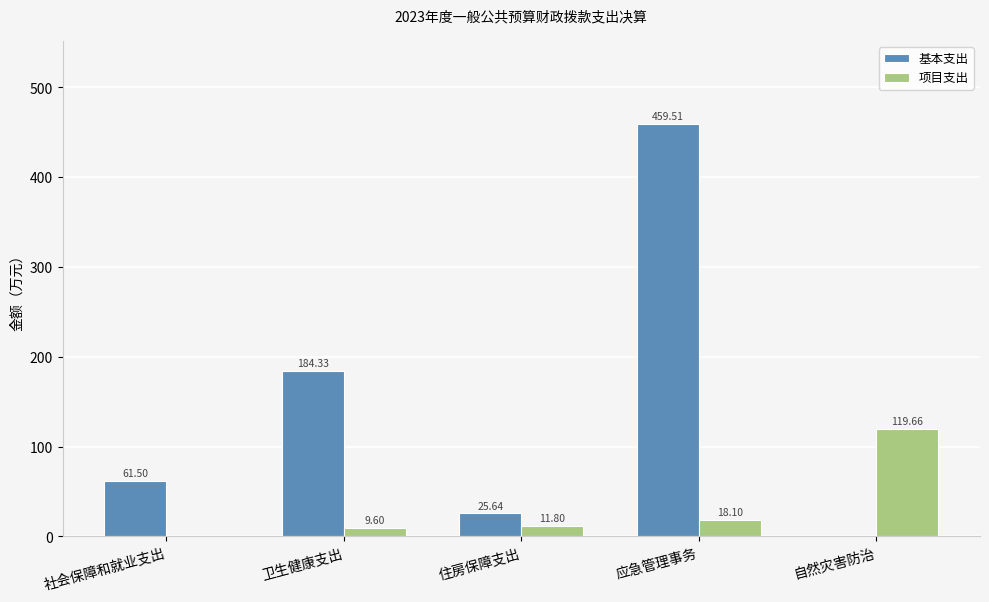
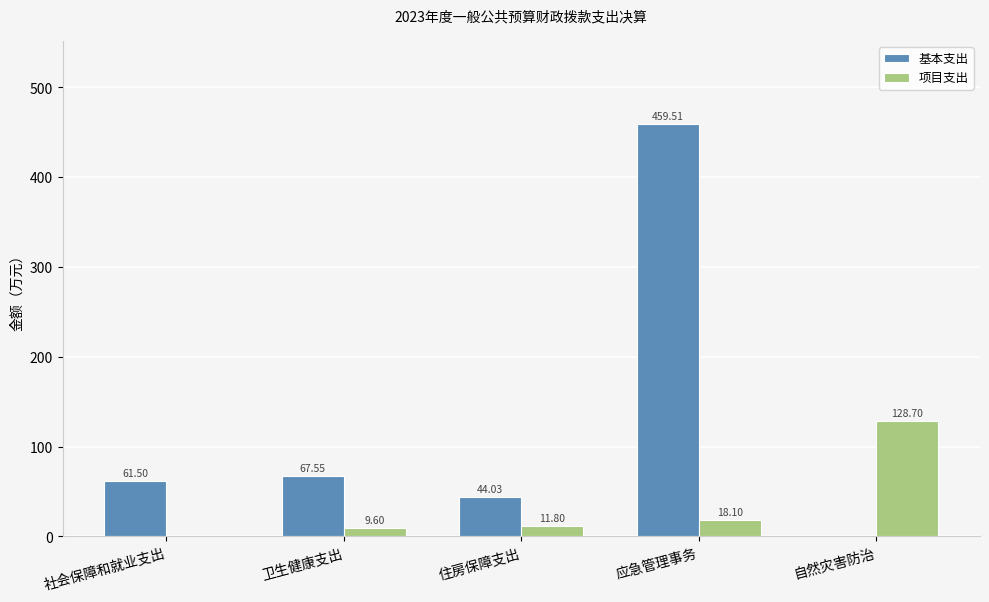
基本支出, 卫生健康支出: 184.33 -> 67.55
基本支出, 住房保障支出: 25.64 -> 44.03
项目支出, 自然灾害防治: 119.66 -> 128.70
